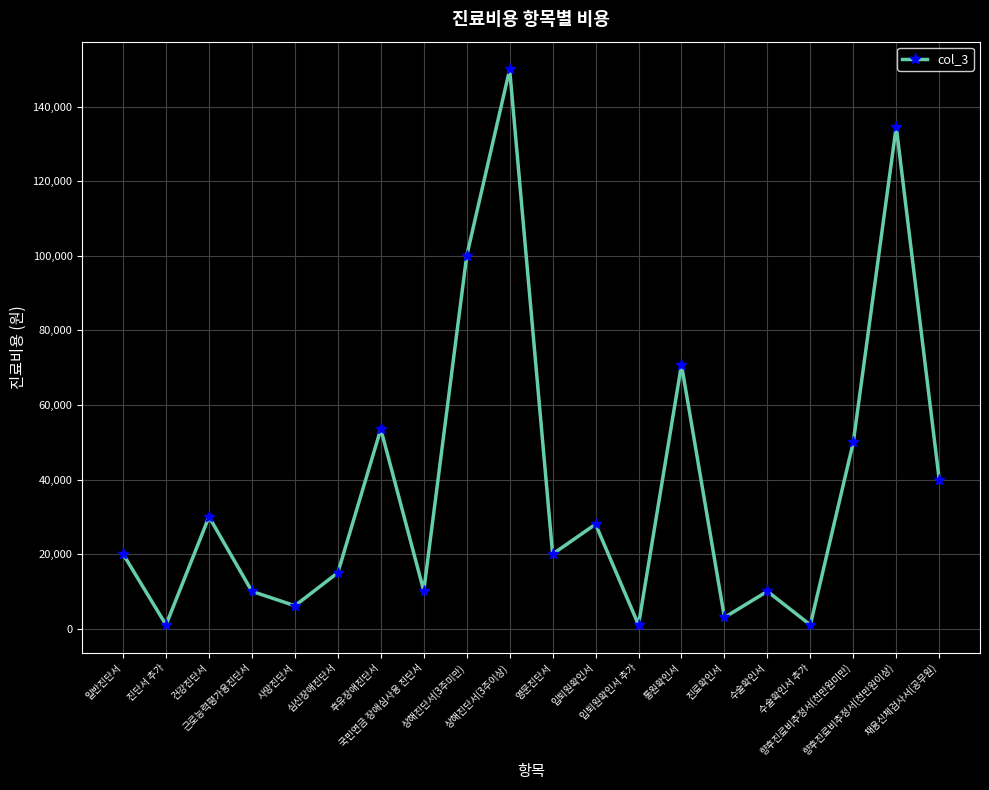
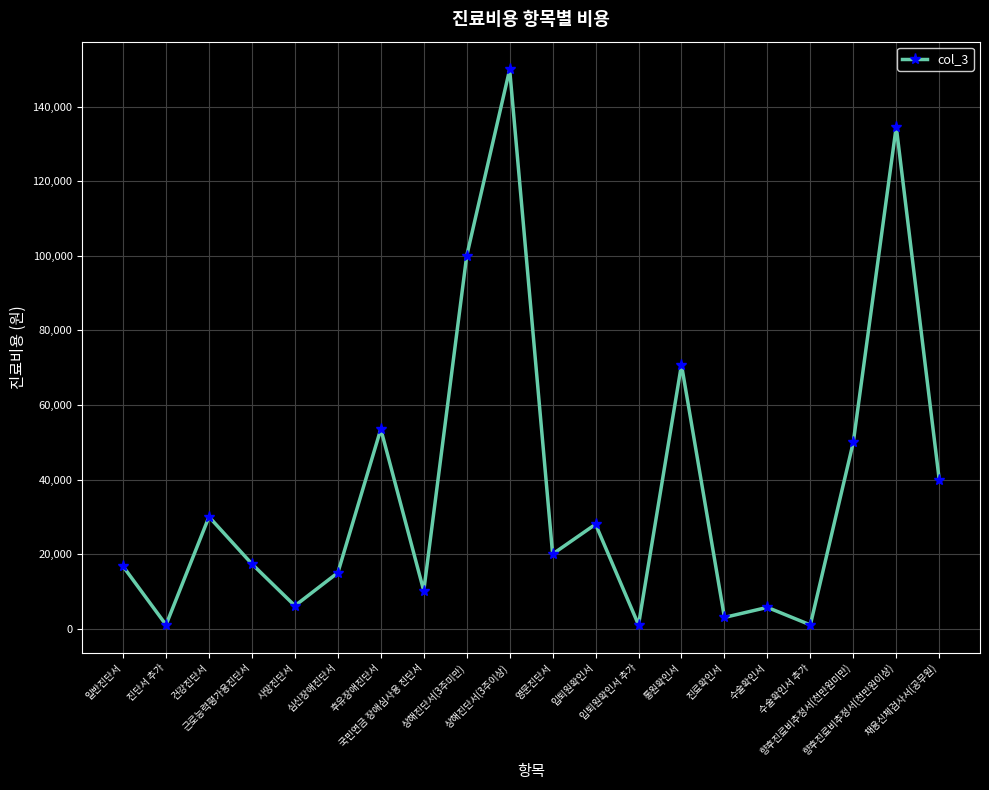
일반진단서: 20,000 -> 17,000
근로능력평가용진단서: 10,000 -> 17,000
수술확인서: 10,000 -> 6,000
